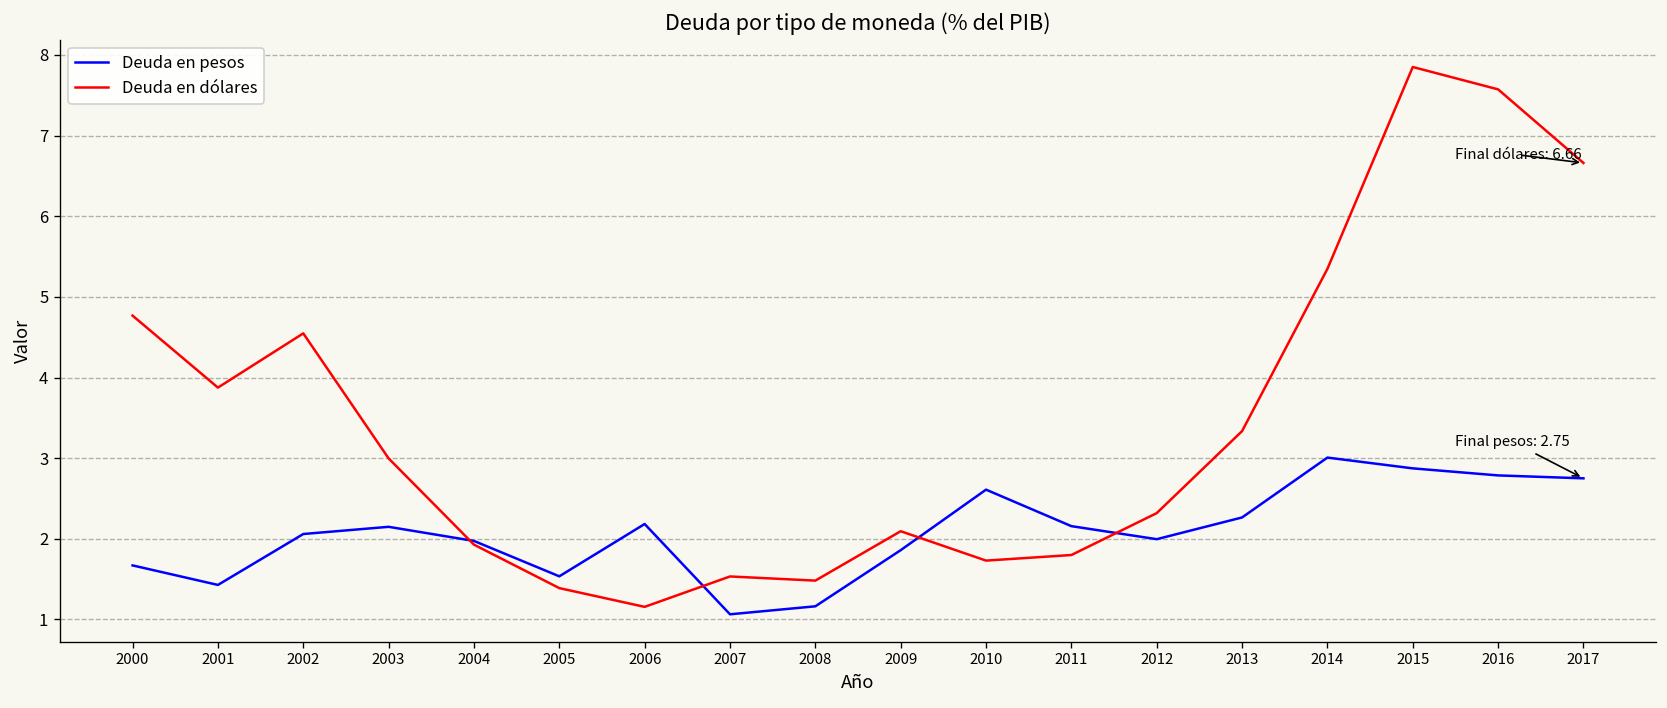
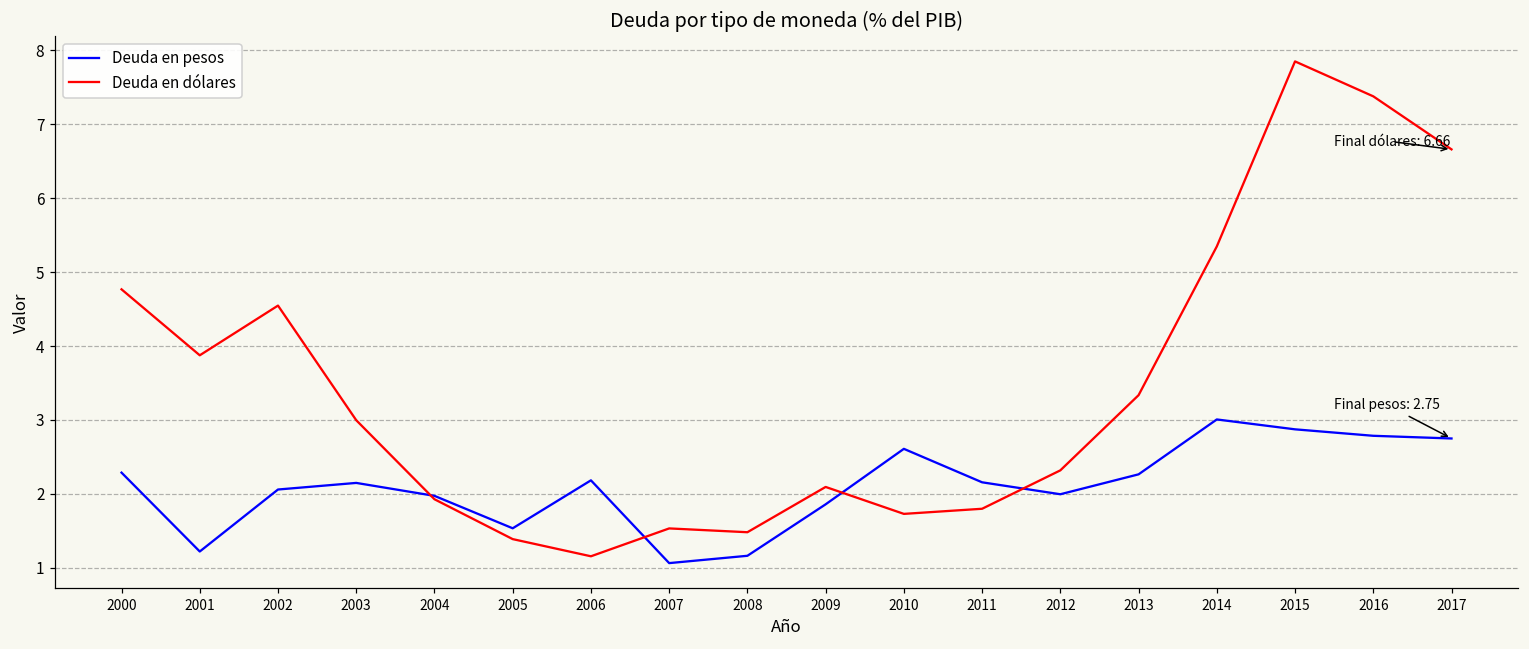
Deuda en pesos, 2000: 1.7 -> 2.3
Deuda en pesos, 2001: 1.4 -> 1.2
Deuda en dólares, 2016: 7.6 -> 7.4
